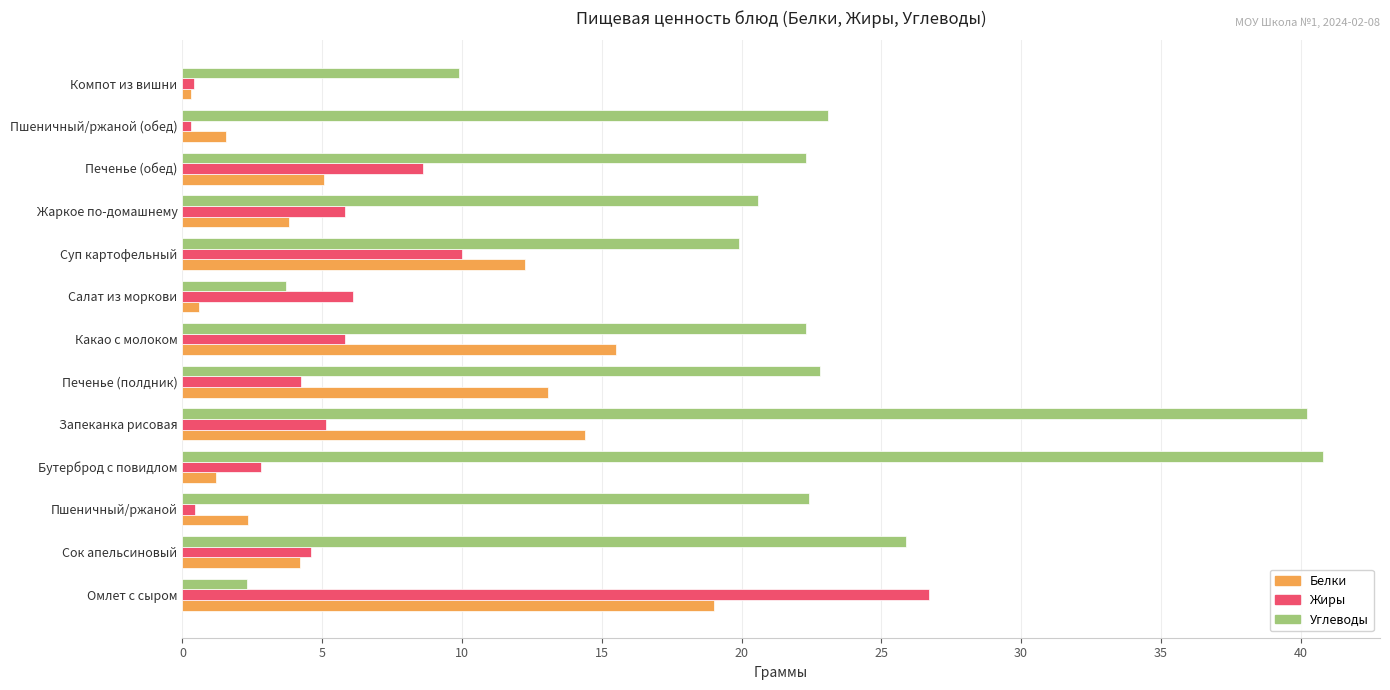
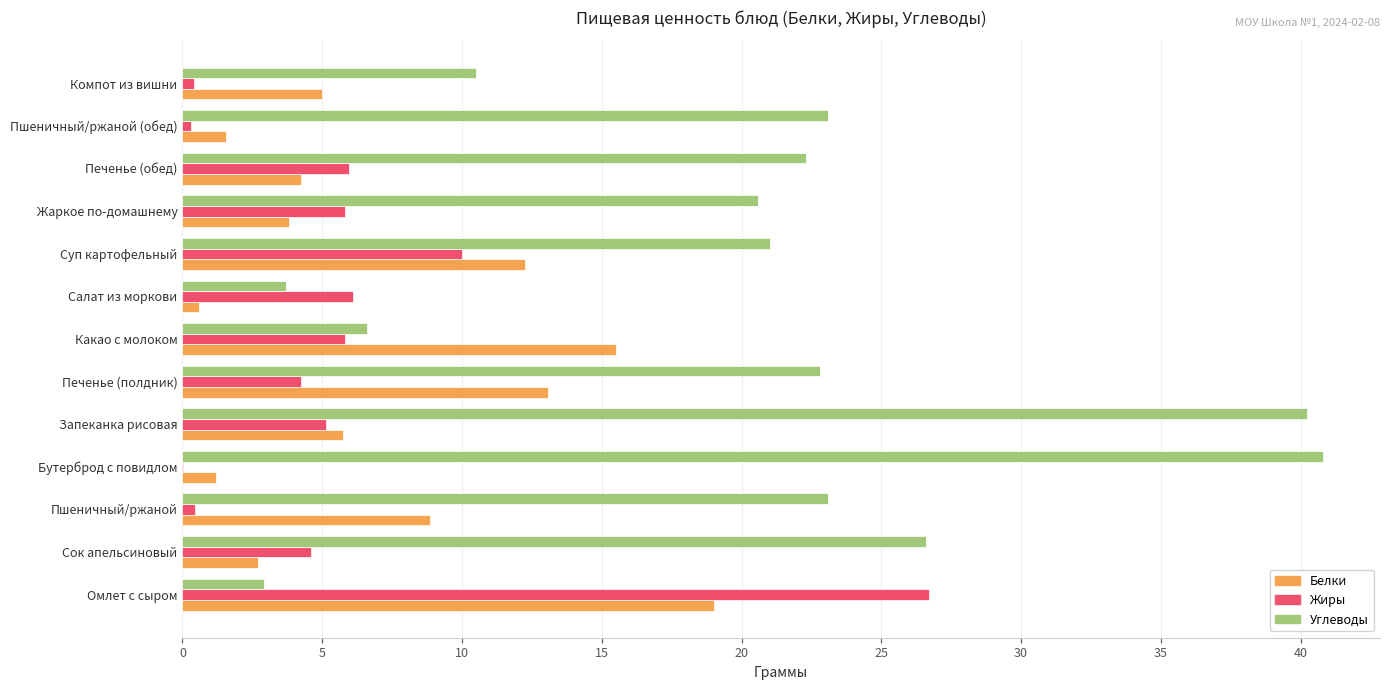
Углеводы, Компот из вишни: 9.9 -> 10.5
Белки, Компот из вишни: 0.3 -> 5.0
Жиры, Печенье (обед): 8.6 -> 5.9
Белки, Печенье (обед): 5.1 -> 4.3
Углеводы, Суп картофельный: 19.9 -> 21.0
Углеводы, Какао с молоком: 22.3 -> 6.6
Белки, Запеканка рисовая: 14.4 -> 5.8
Жиры, Бутерброд с повидлом: 2.8 -> 0.0
Углеводы, Пшеничный/ржаной: 22.4 -> 23.1
Белки, Пшеничный/ржаной: 2.4 -> 8.9
Углеводы, Сок апельсиновый: 25.9 -> 26.6
Белки, Сок апельсиновый: 4.2 -> 2.7
Углеводы, Омлет с сыром: 2.3 -> 2.9
